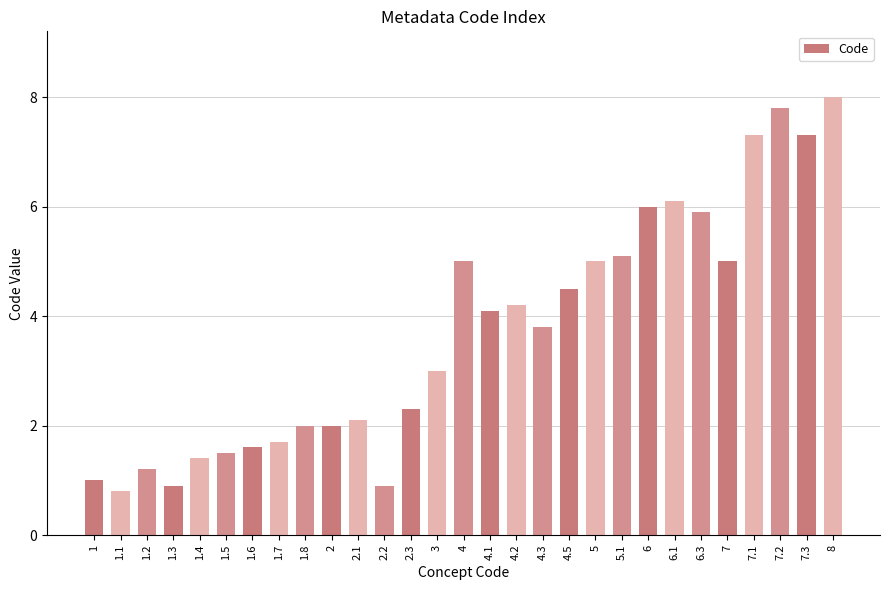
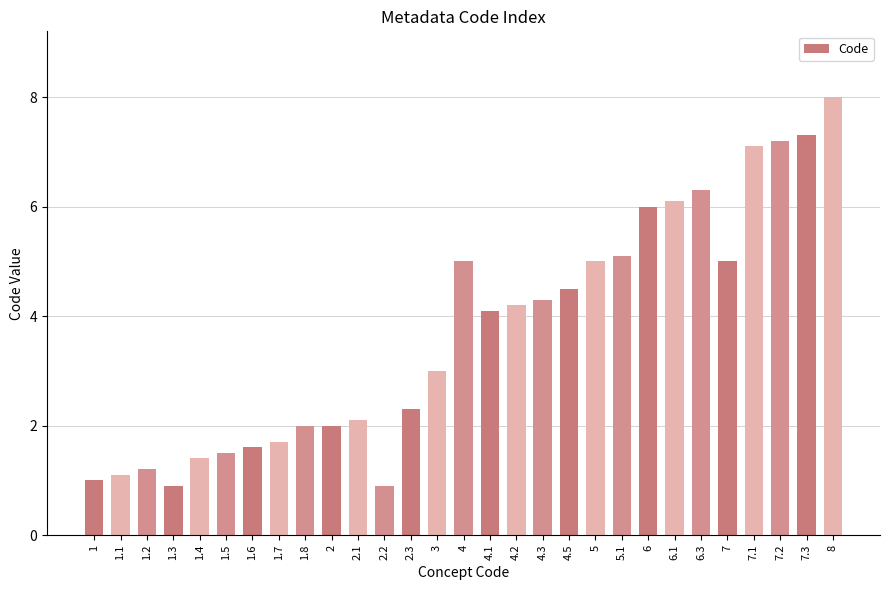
1.1: 0.8 -> 1.1
4.3: 3.8 -> 4.3
6.3: 5.9 -> 6.3
7.1: 7.3 -> 7.1
7.2: 7.8 -> 7.2
